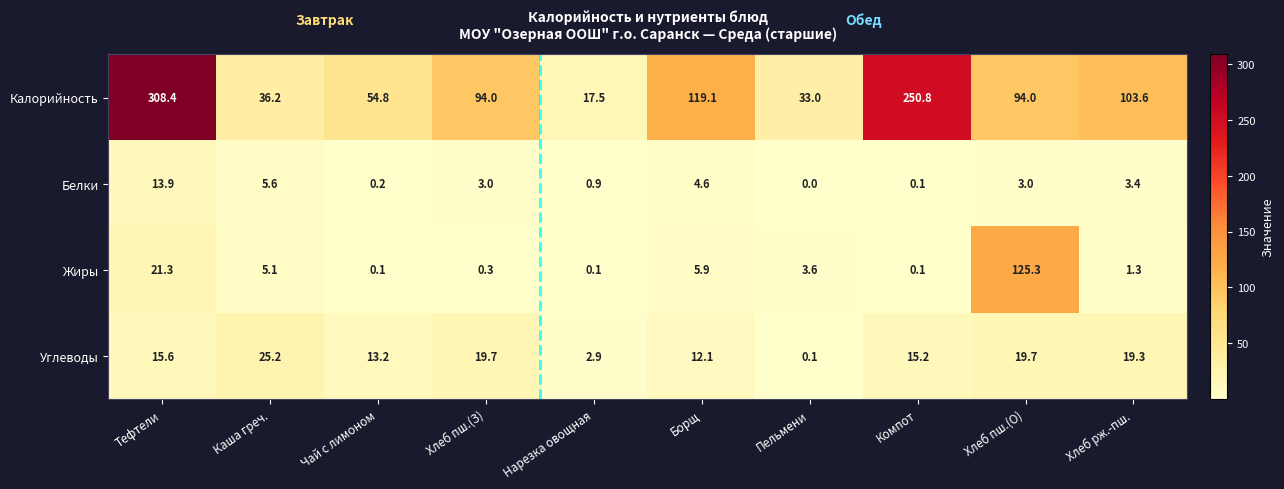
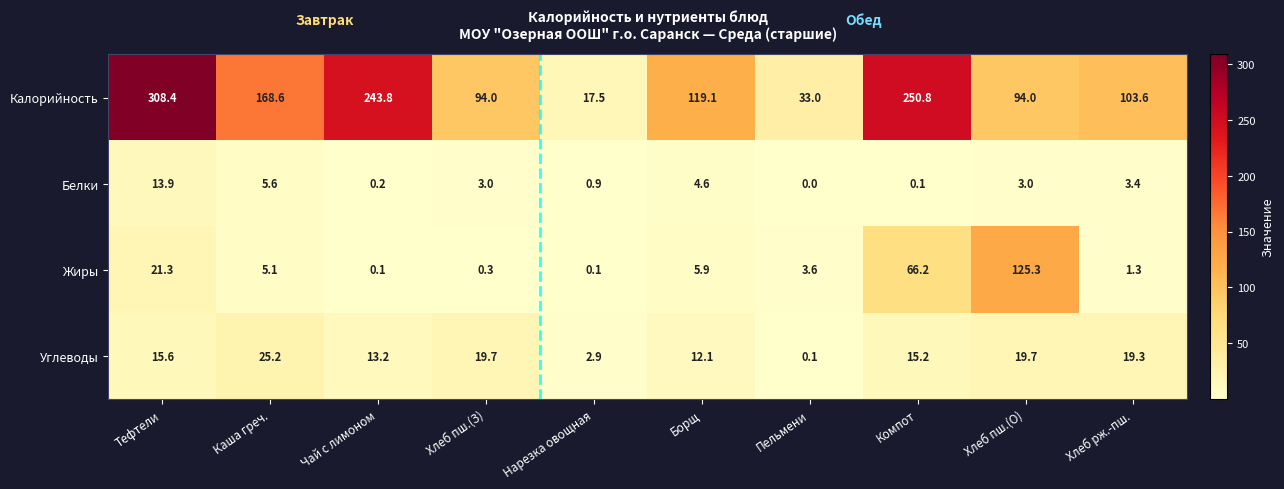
Калорийность, Каша греч.: 36.2 -> 168.6
Калорийность, Чай с лимоном: 54.8 -> 243.8
Жиры, Компот: 0.1 -> 66.2
